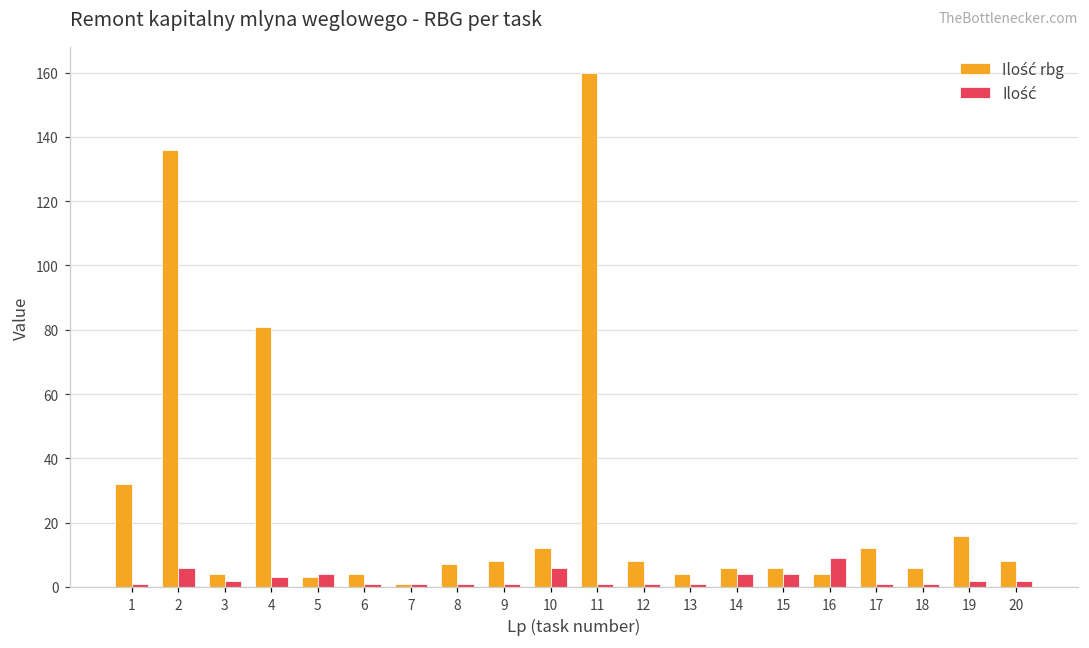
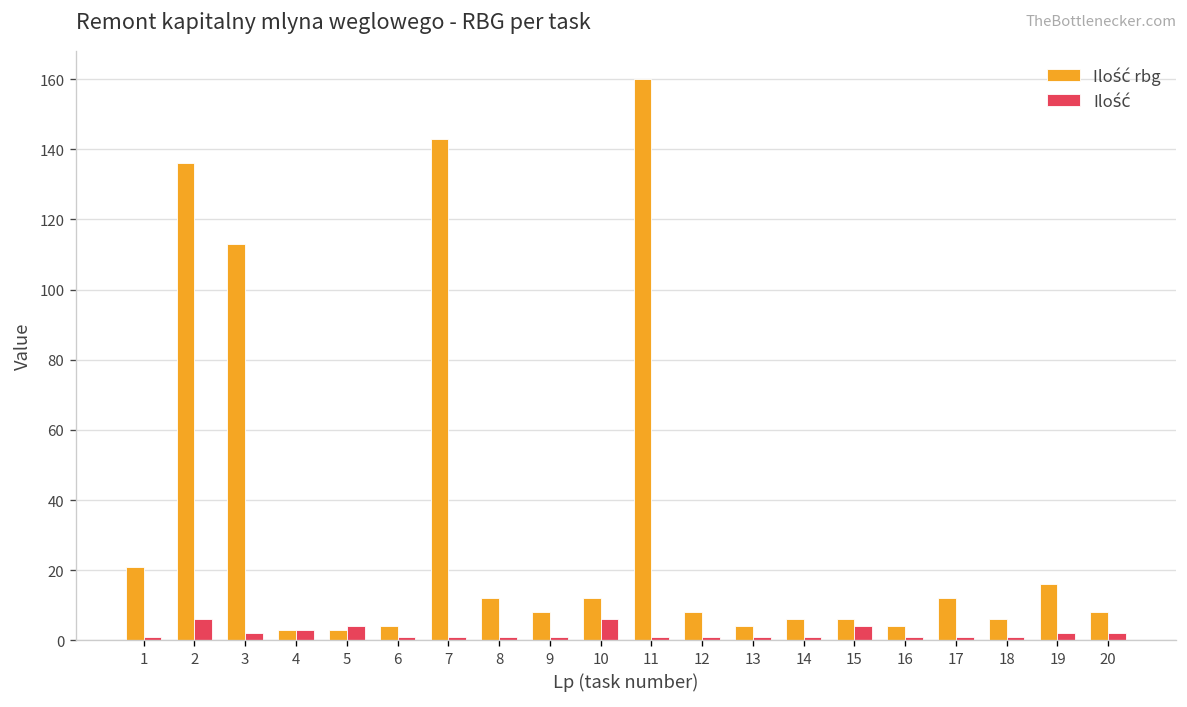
Ilość rbg, 1: 32 -> 21
Ilość rbg, 3: 4 -> 113
Ilość rbg, 4: 81 -> 3
Ilość rbg, 7: 1 -> 143
Ilość rbg, 8: 7 -> 12
Ilość, 14: 4 -> 1
Ilość, 16: 9 -> 1
